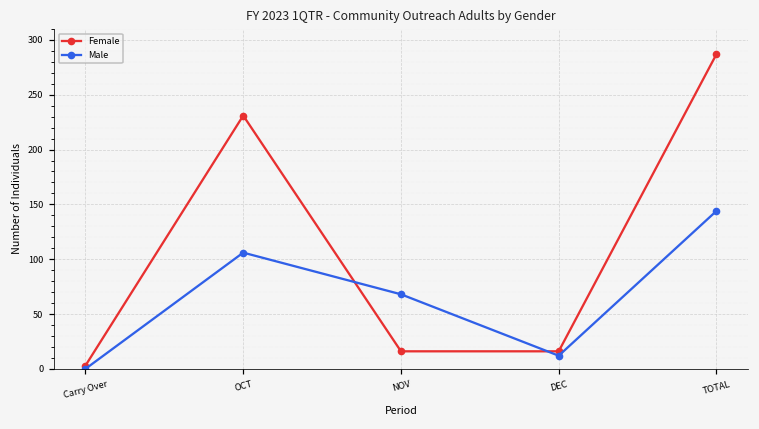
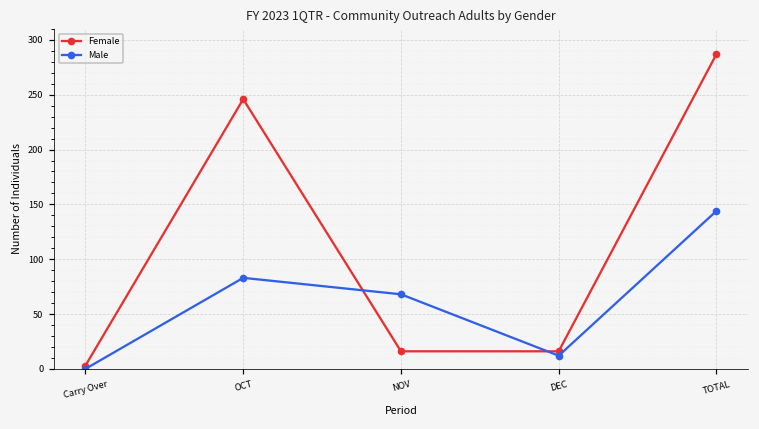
Female, OCT: 230 -> 250
Male, OCT: 110 -> 80
